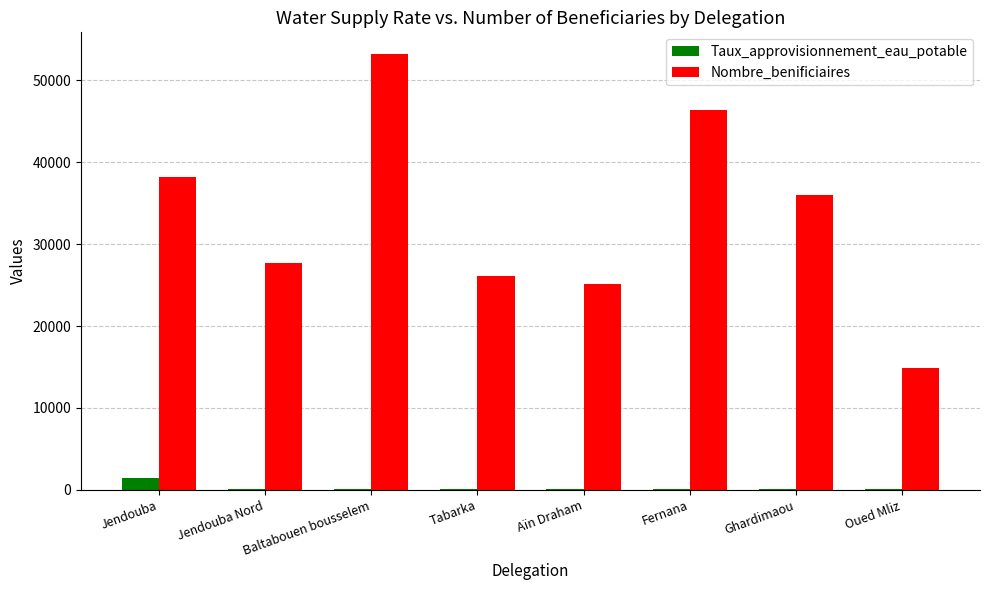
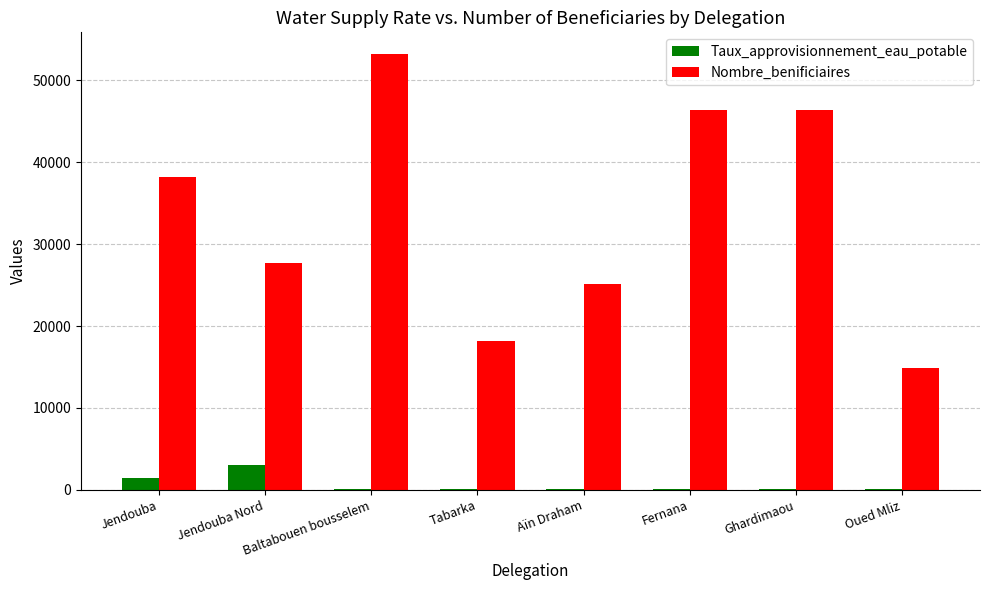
Taux_approvisionnement_eau_potable, Jendouba Nord: 0 -> 3000
Nombre_benificiaires, Tabarka: 26000 -> 18000
Nombre_benificiaires, Ghardimaou: 36000 -> 46000
